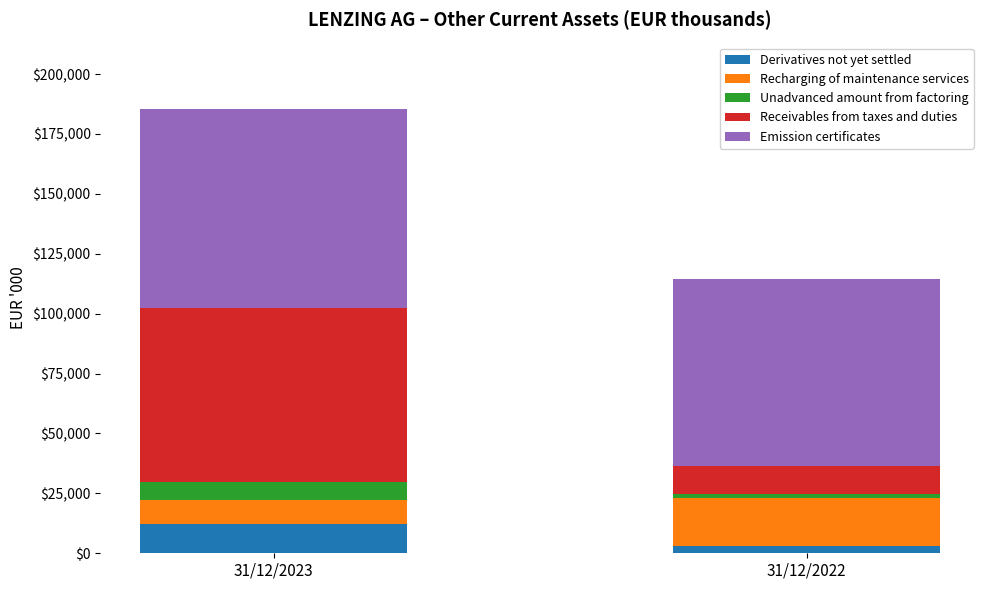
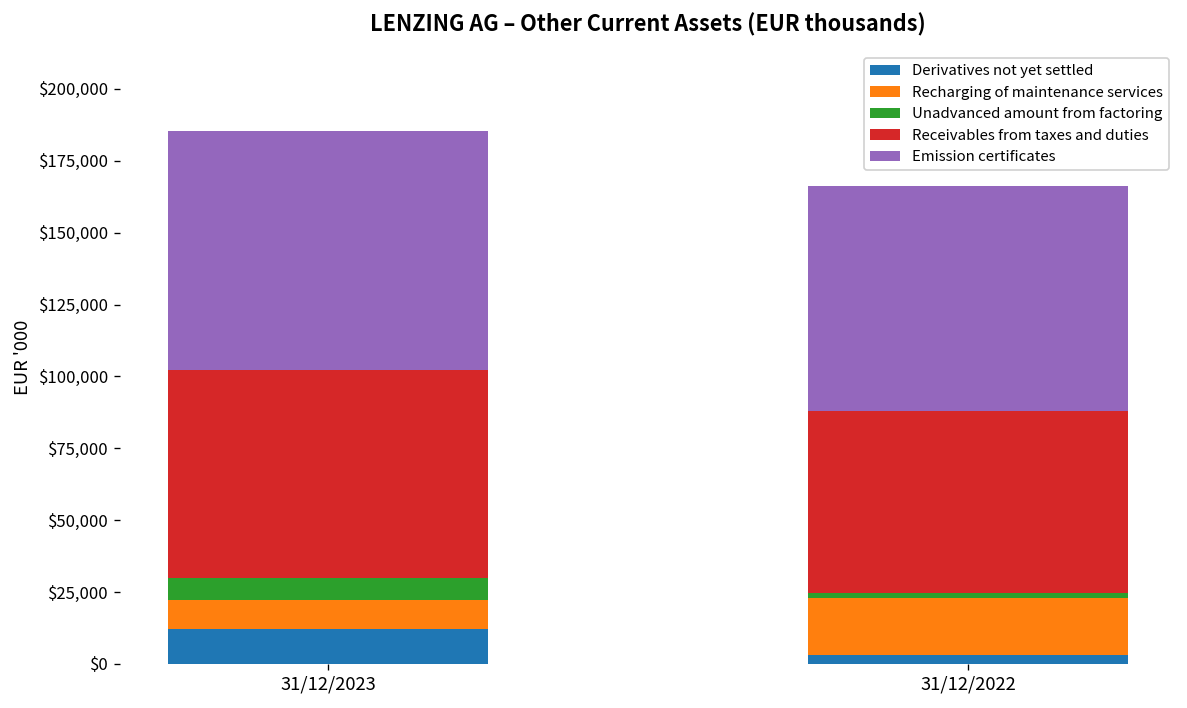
Receivables from taxes and duties, 31/12/2022: $11,000 -> $63,000
